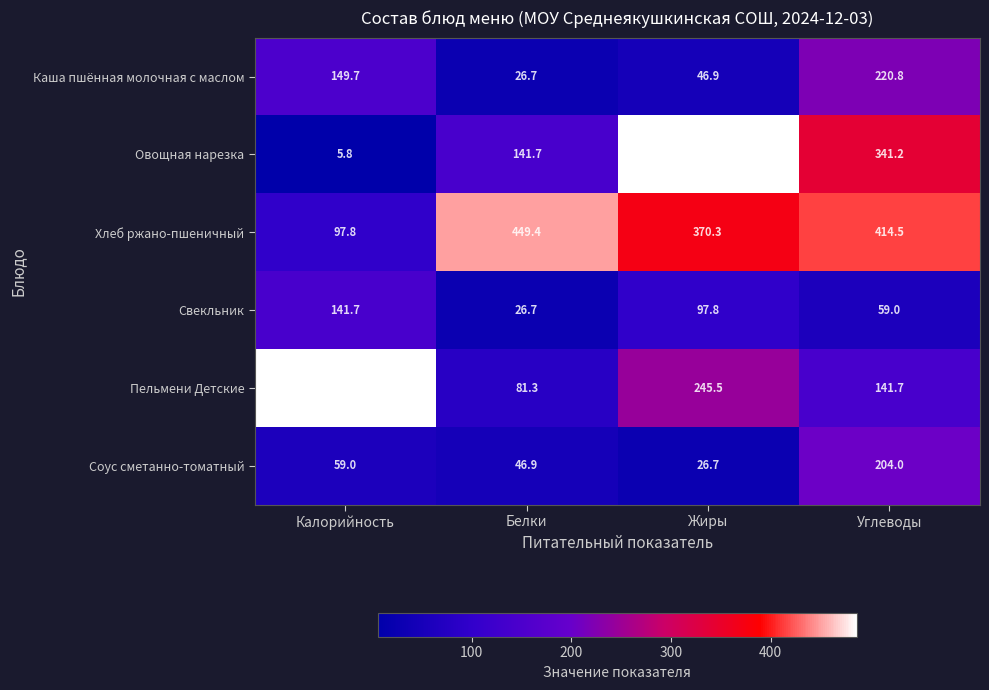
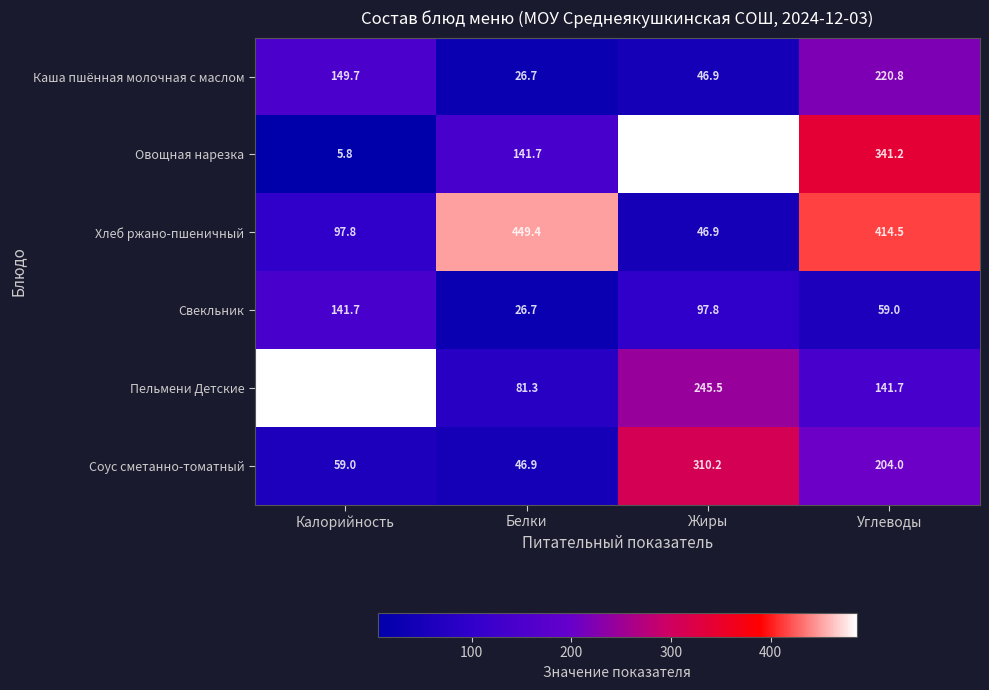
Хлеб ржано-пшеничный, Жиры: 370.3 -> 46.9
Соус сметанно-томатный, Жиры: 26.7 -> 310.2
